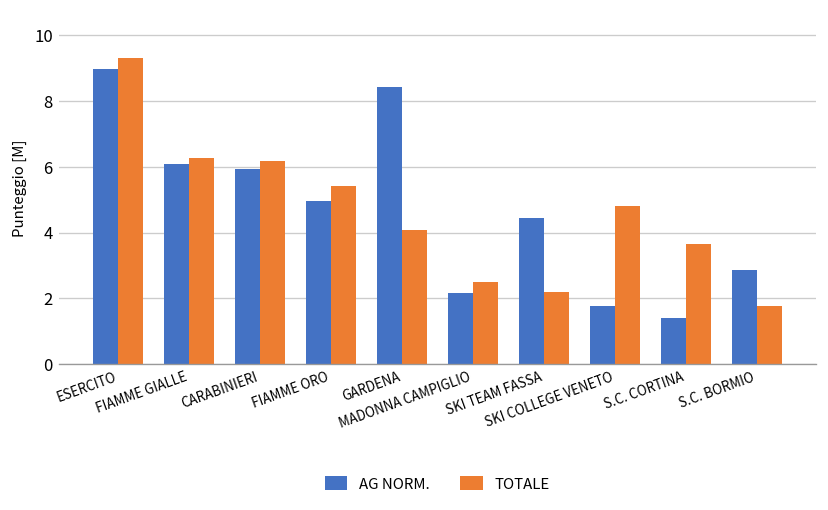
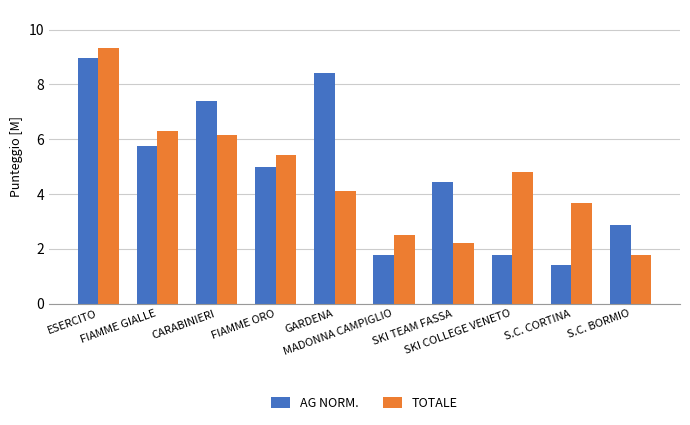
AG NORM., FIAMME GIALLE: 6.1 -> 5.7
AG NORM., CARABINIERI: 5.9 -> 7.4
AG NORM., MADONNA CAMPIGLIO: 2.2 -> 1.8
